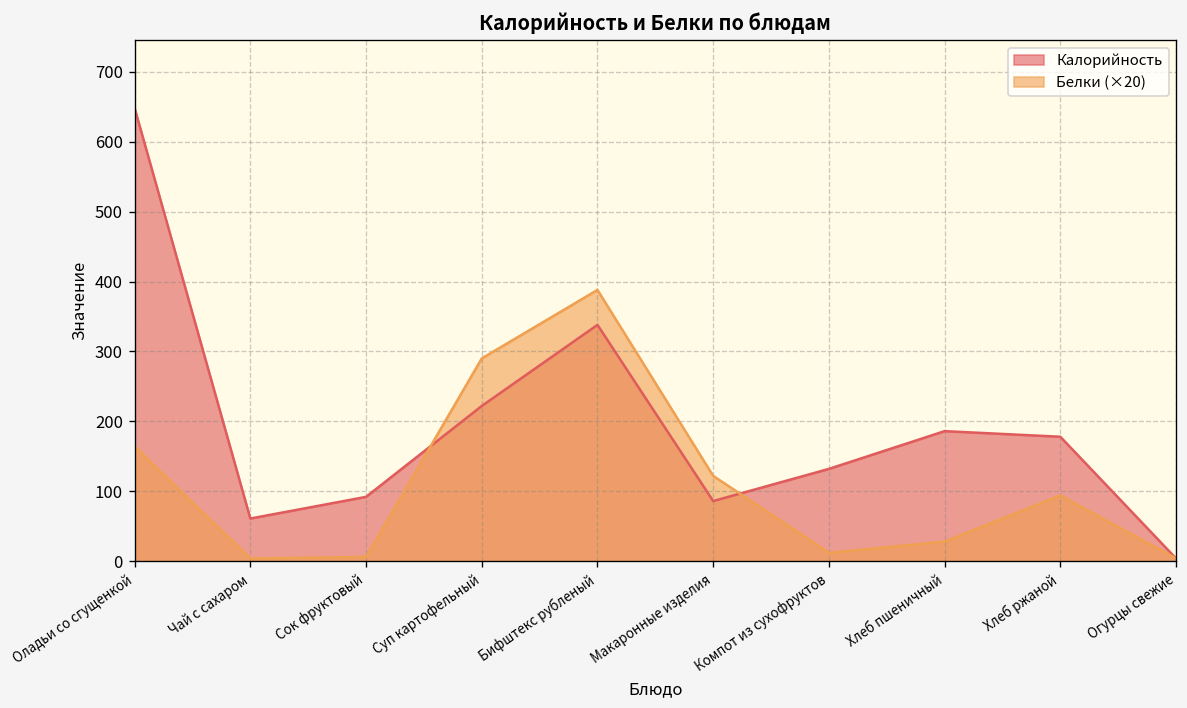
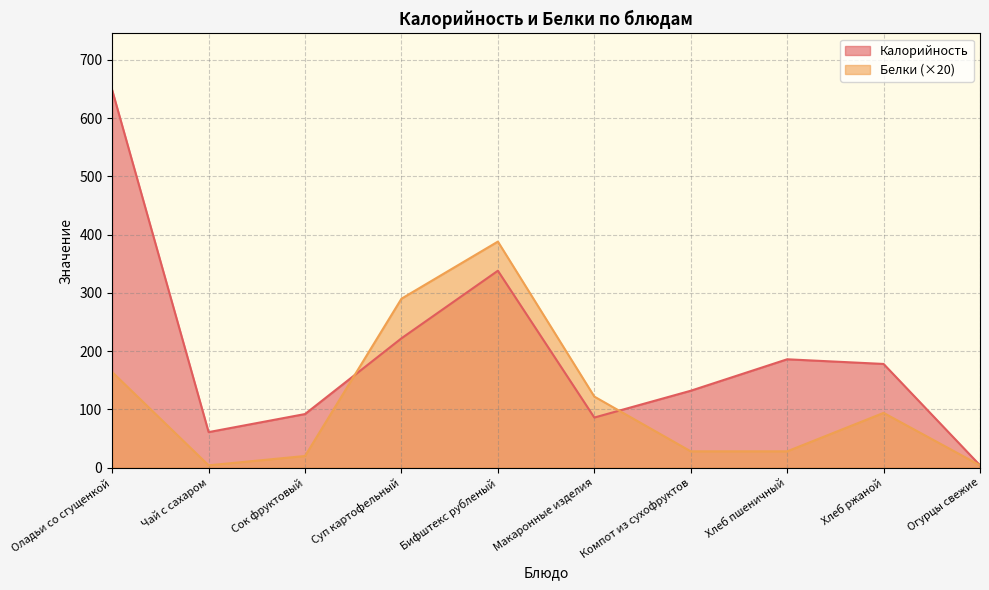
Белки (×20), Сок фруктовый: 10 -> 20
Белки (×20), Компот из сухофруктов: 10 -> 30
